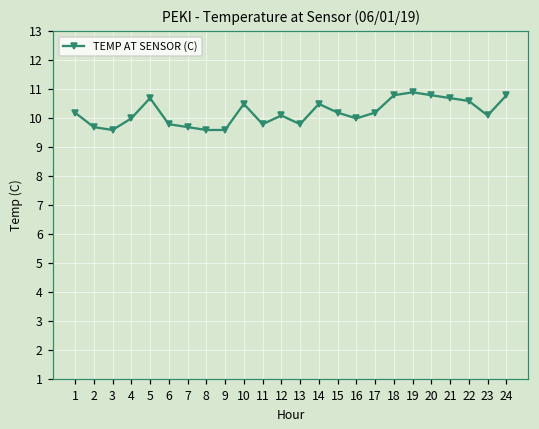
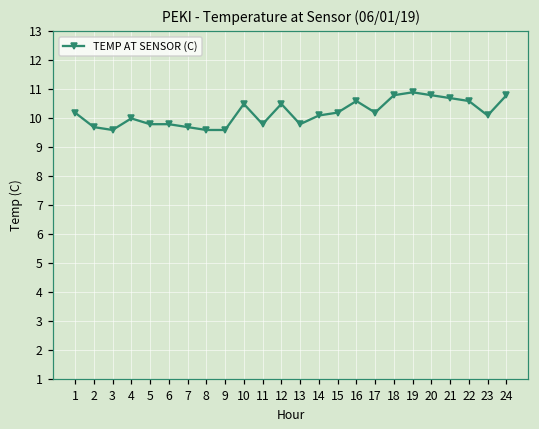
5: 10.7 -> 9.8
12: 10.1 -> 10.5
14: 10.5 -> 10.1
16: 10.0 -> 10.6
